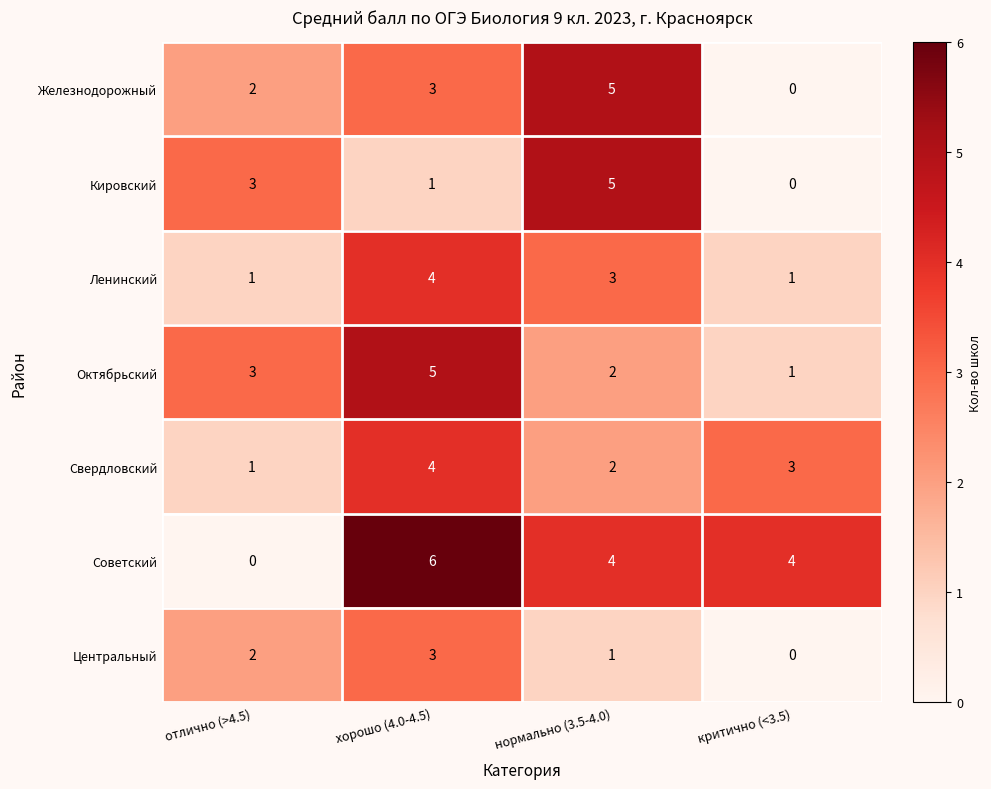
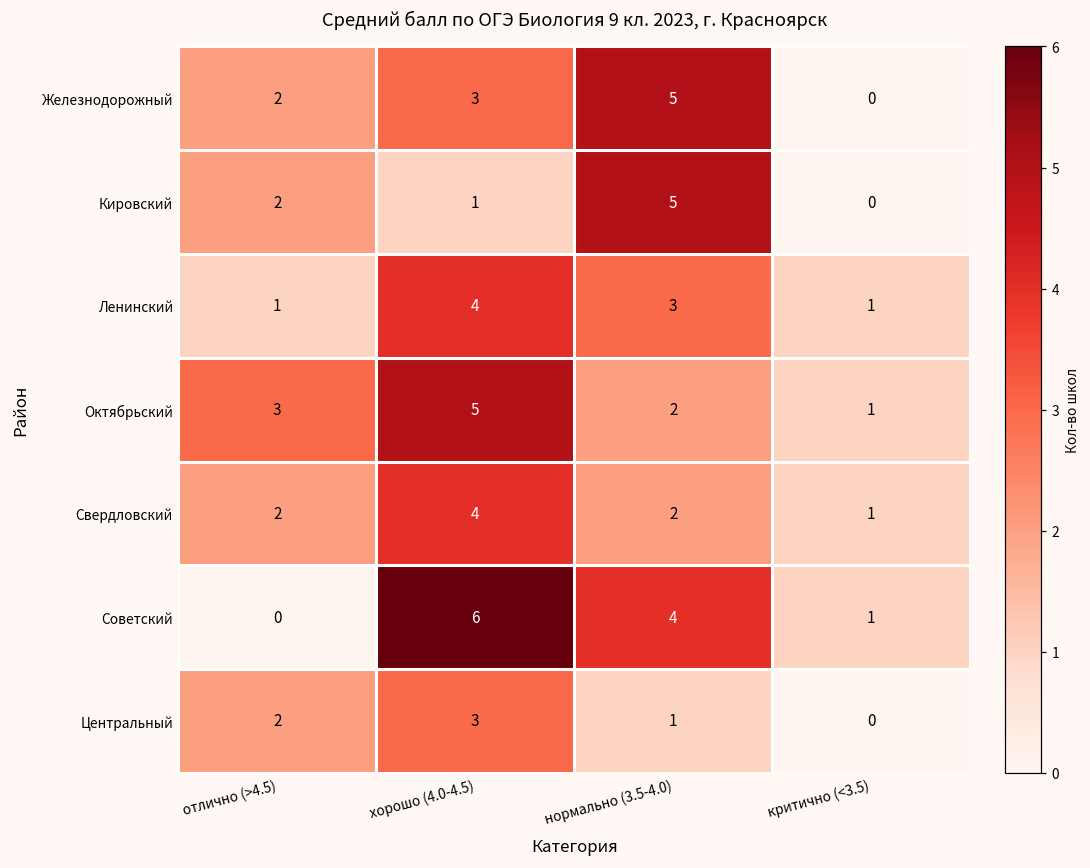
Кировский, отлично (>4.5): 3 -> 2
Свердловский, отлично (>4.5): 1 -> 2
Свердловский, критично (<3.5): 3 -> 1
Советский, критично (<3.5): 4 -> 1
